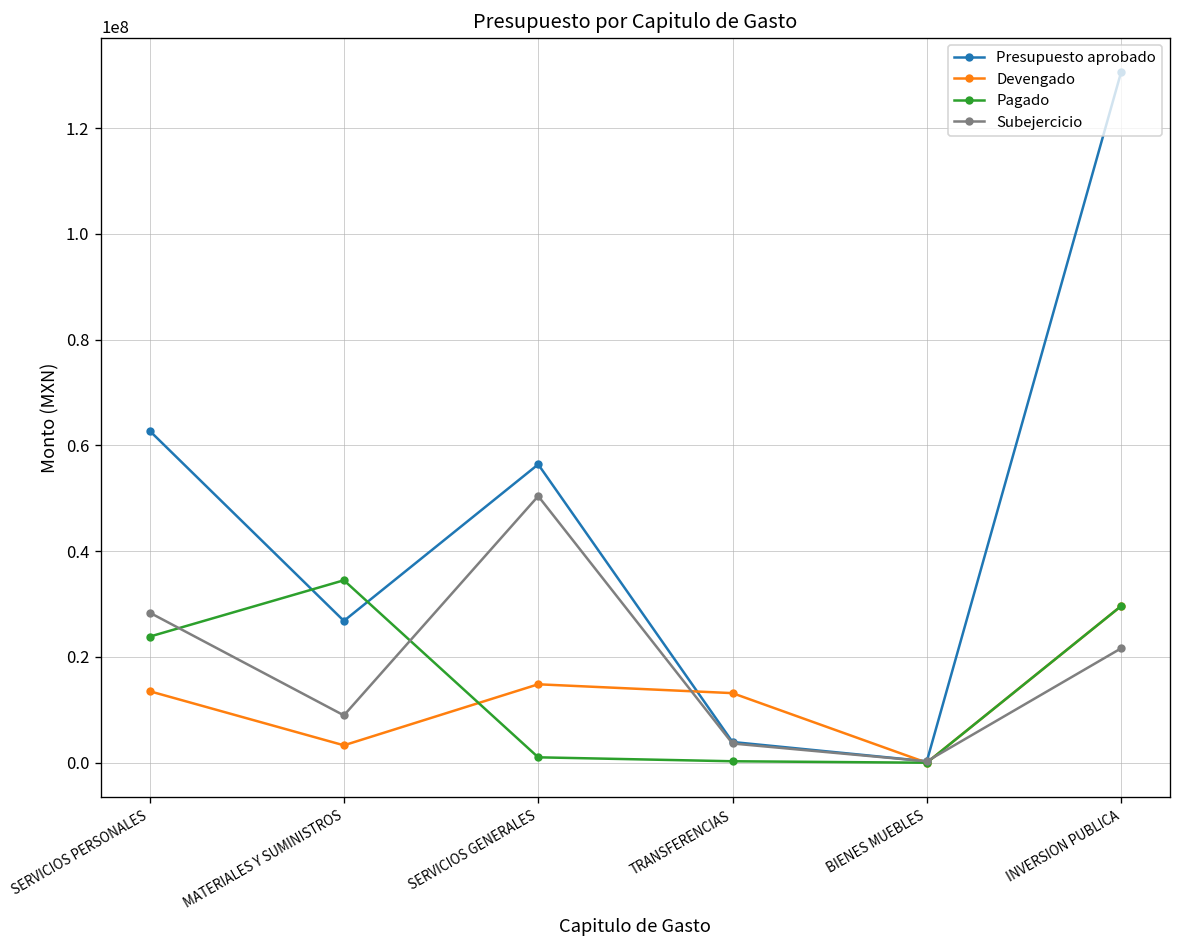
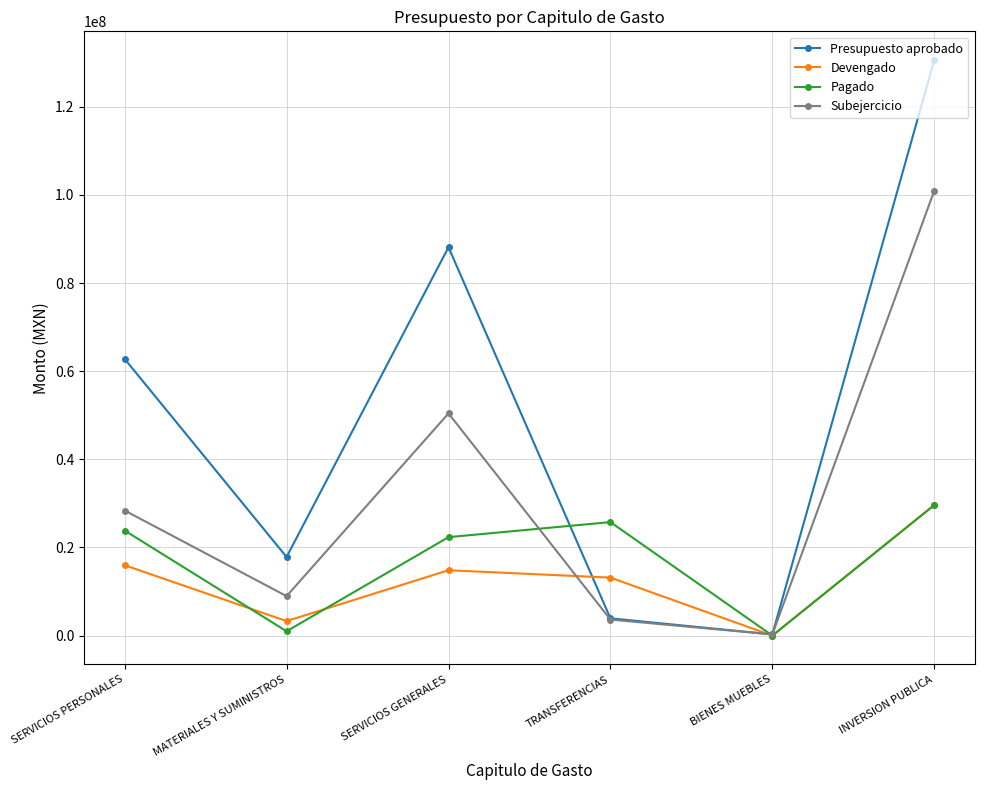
Devengado, SERVICIOS PERSONALES: 14000000 -> 16000000
Presupuesto aprobado, MATERIALES Y SUMINISTROS: 27000000 -> 18000000
Pagado, MATERIALES Y SUMINISTROS: 35000000 -> 1000000
Presupuesto aprobado, SERVICIOS GENERALES: 56000000 -> 88000000
Pagado, SERVICIOS GENERALES: 1000000 -> 22000000
Pagado, TRANSFERENCIAS: 0 -> 26000000
Subejercicio, INVERSION PUBLICA: 22000000 -> 101000000
